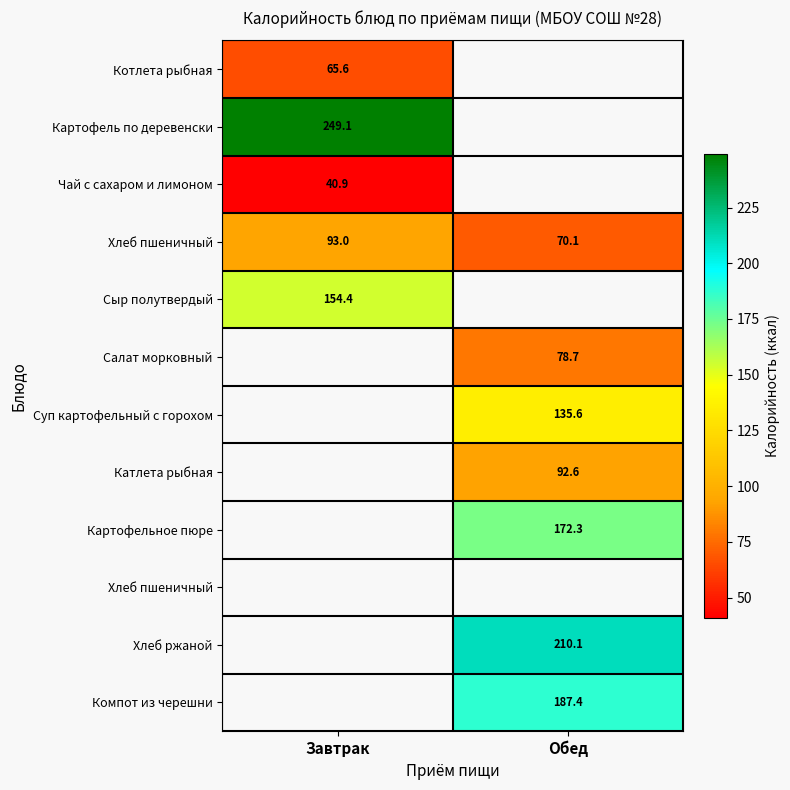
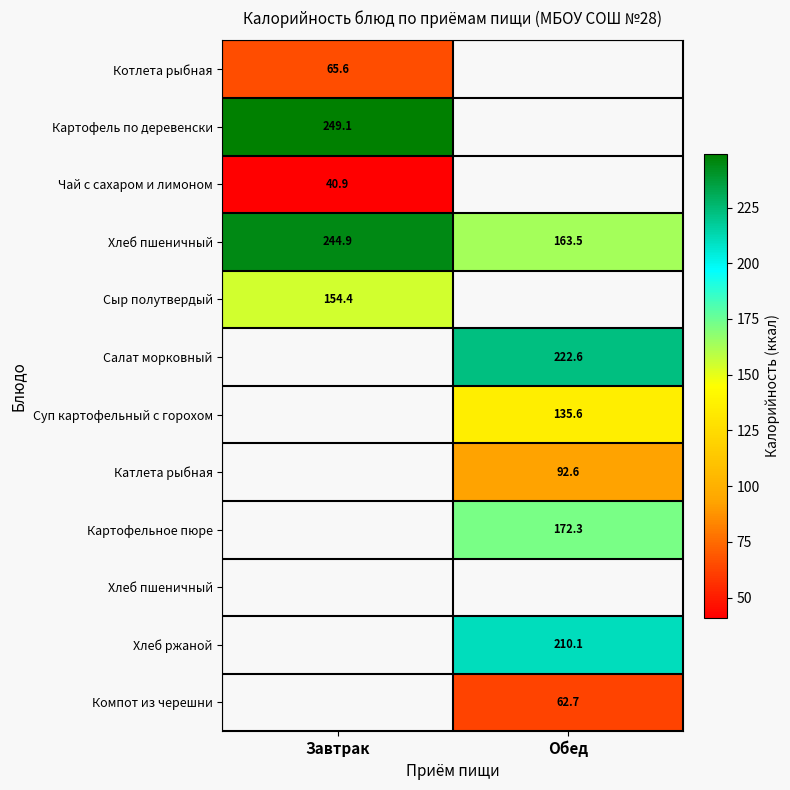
Хлеб пшеничный, Завтрак: 93.0 -> 244.9
Хлеб пшеничный, Обед: 70.1 -> 163.5
Салат морковный, Обед: 78.7 -> 222.6
Компот из черешни, Обед: 187.4 -> 62.7
